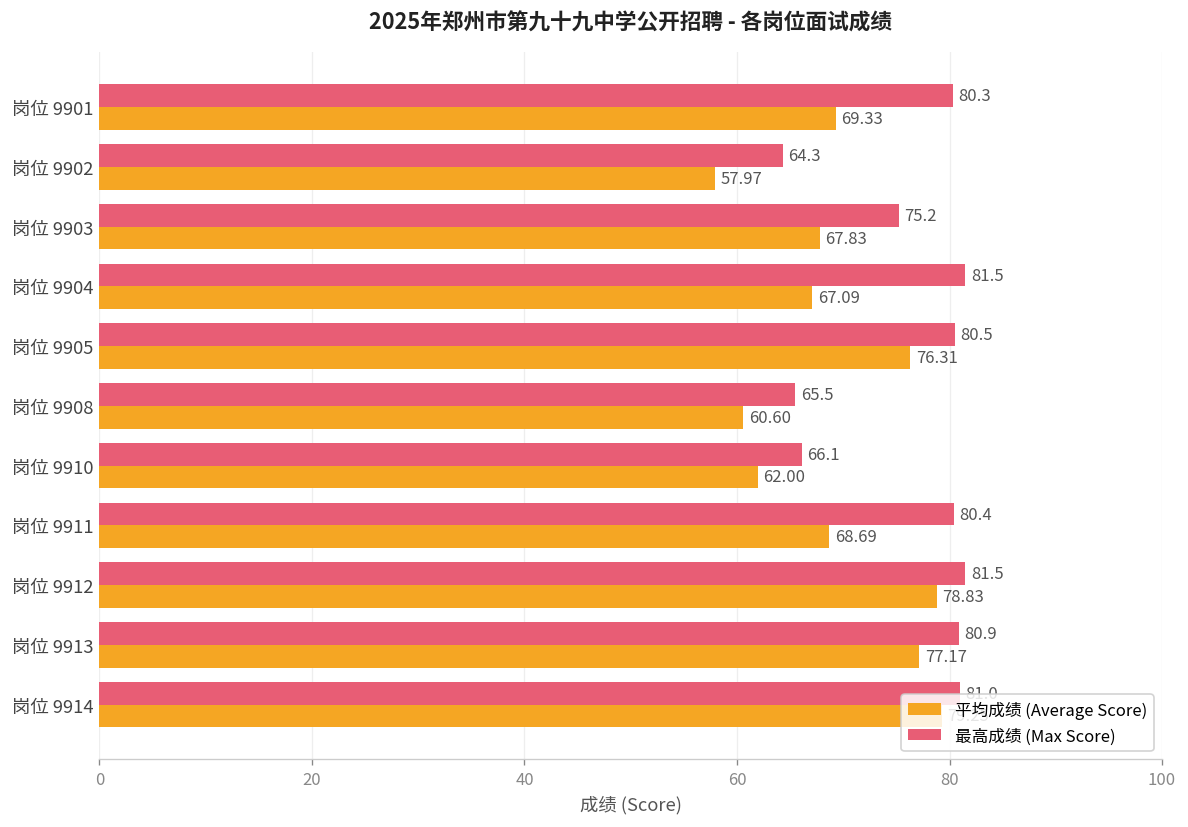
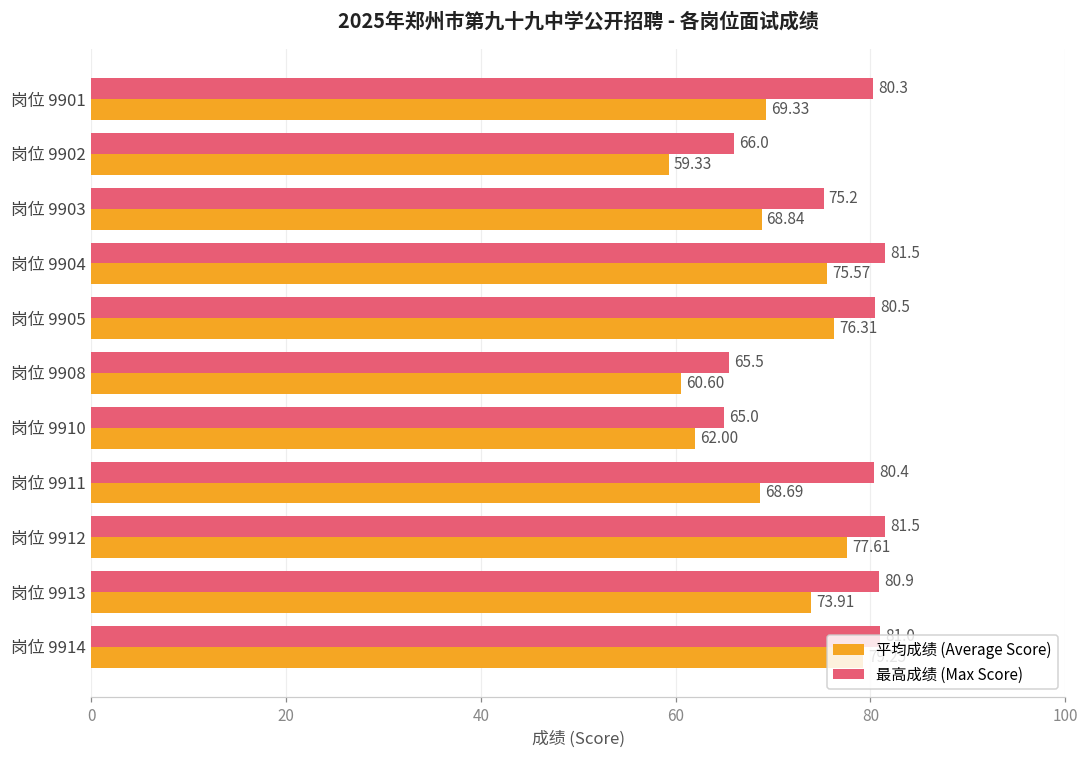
最高成绩 (Max Score), 岗位 9902: 64.3 -> 66.0
平均成绩 (Average Score), 岗位 9902: 57.97 -> 59.33
平均成绩 (Average Score), 岗位 9903: 67.83 -> 68.84
平均成绩 (Average Score), 岗位 9904: 67.09 -> 75.57
最高成绩 (Max Score), 岗位 9910: 66.1 -> 65.0
平均成绩 (Average Score), 岗位 9912: 78.83 -> 77.61
平均成绩 (Average Score), 岗位 9913: 77.17 -> 73.91
